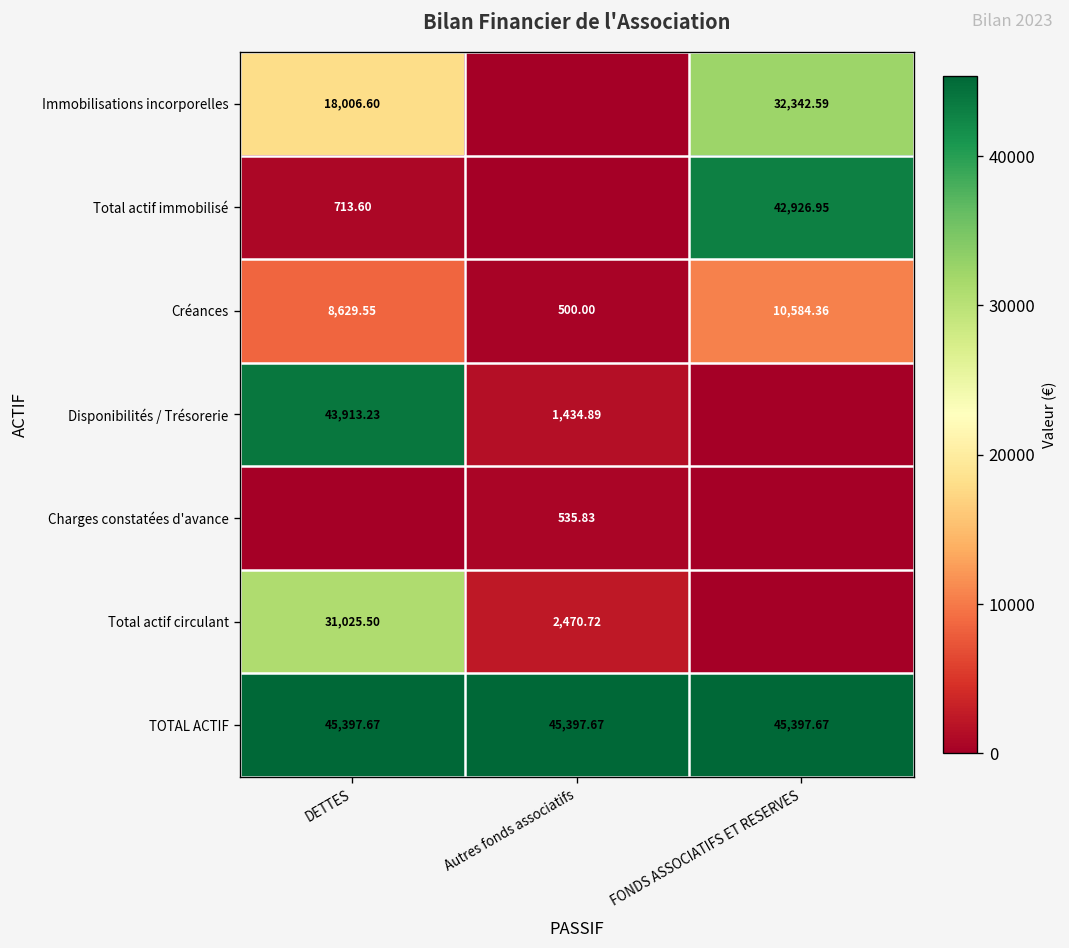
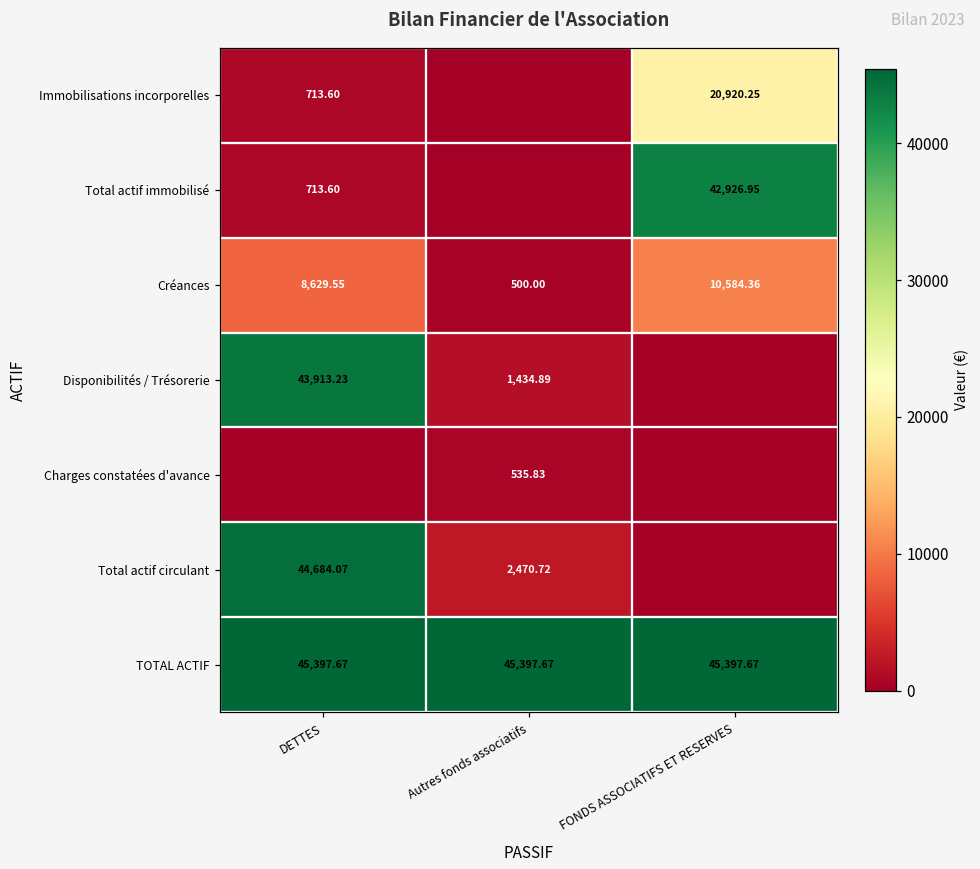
Immobilisations incorporelles, DETTES: 18,006.60 -> 713.60
Immobilisations incorporelles, FONDS ASSOCIATIFS ET RESERVES: 32,342.59 -> 20,920.25
Total actif circulant, DETTES: 31,025.50 -> 44,684.07
